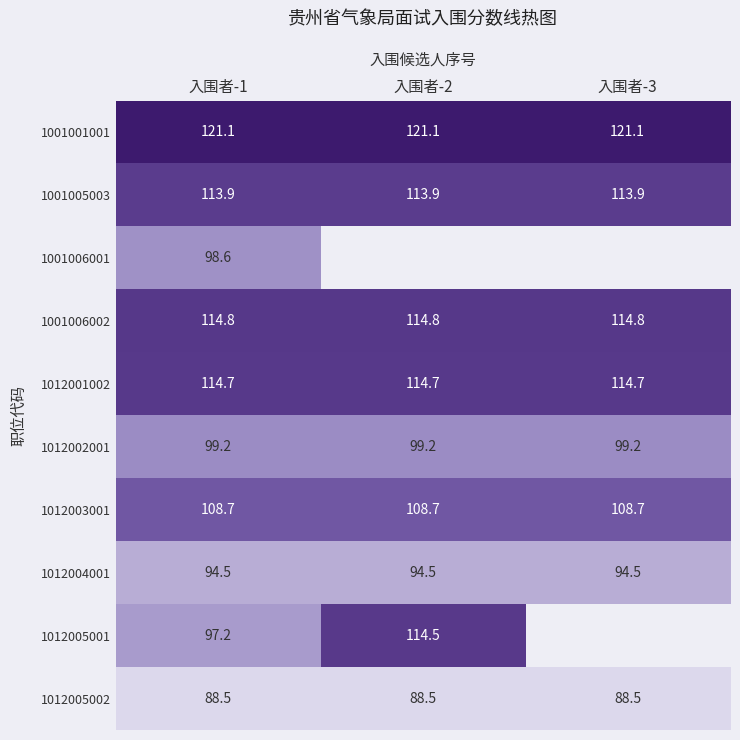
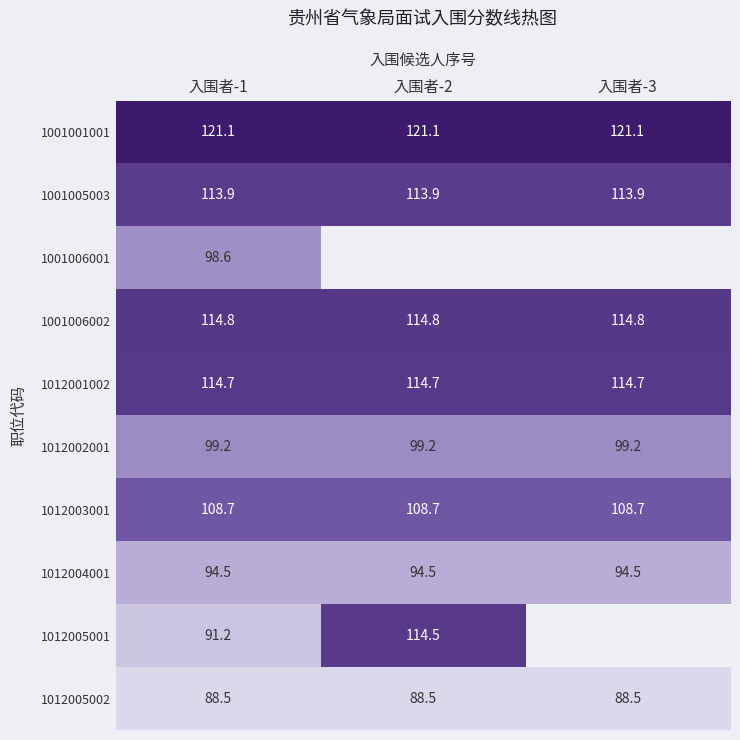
1012005001, 入围者-1: 97.2 -> 91.2
